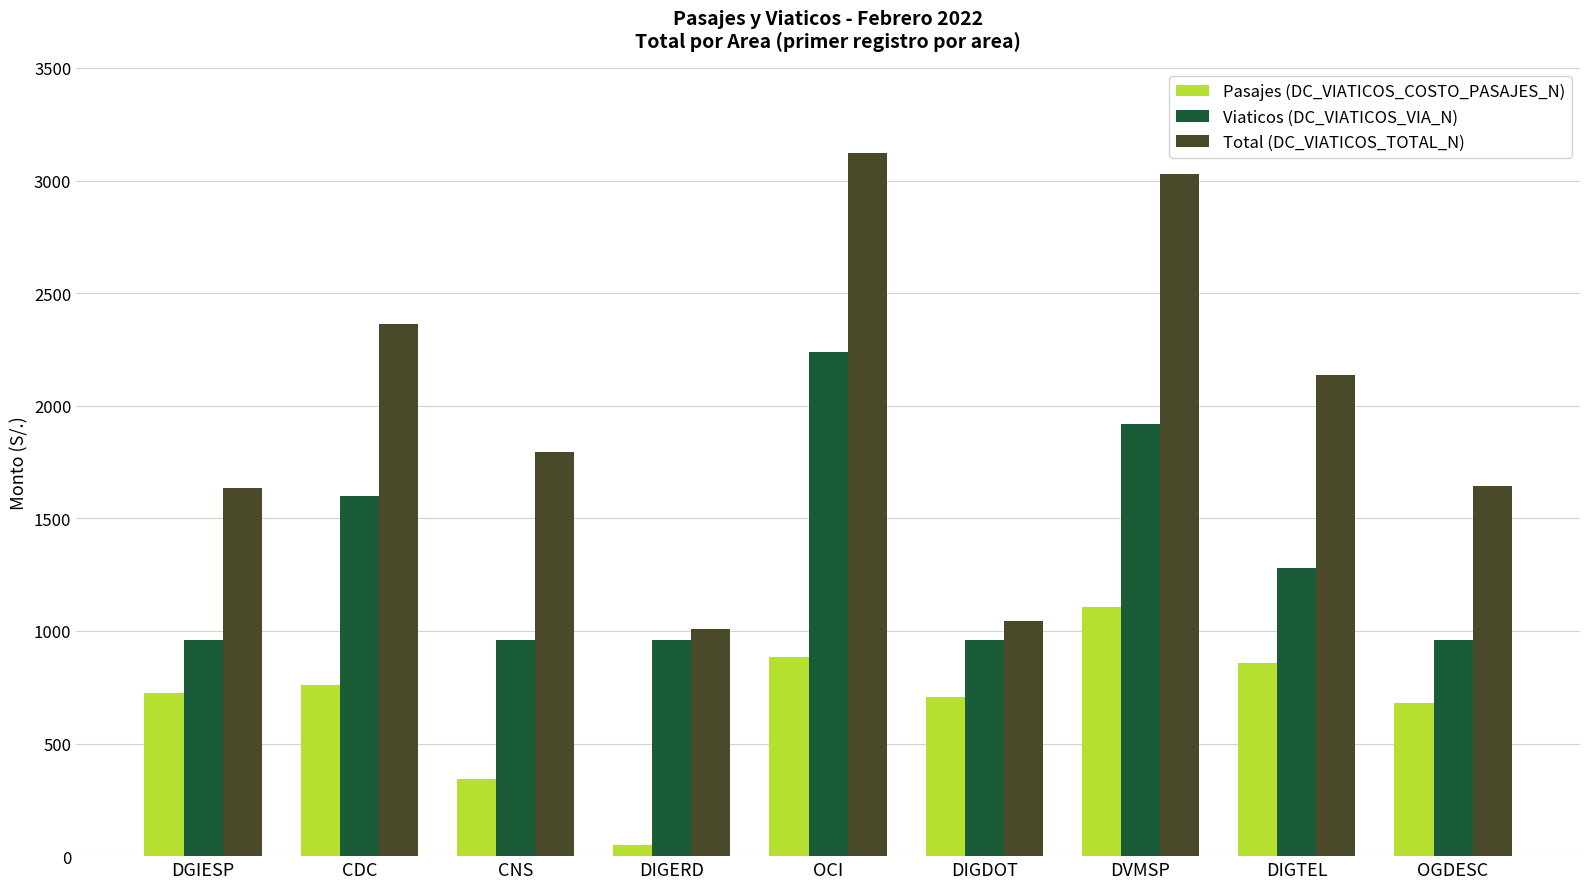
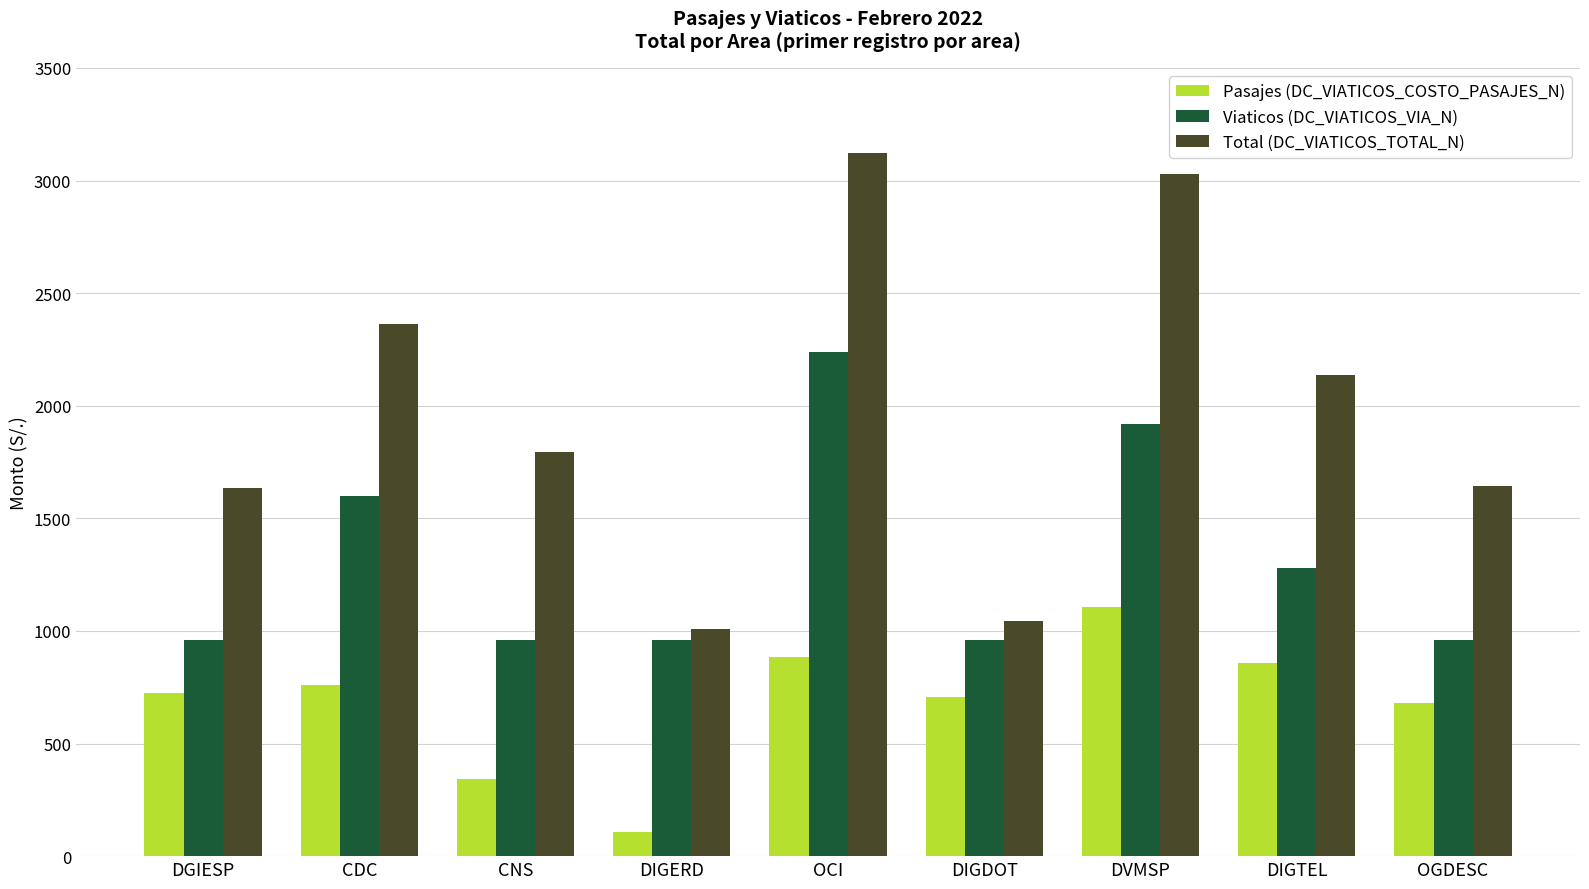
Pasajes (DC_VIATICOS_COSTO_PASAJES_N), DIGERD: 50 -> 110
